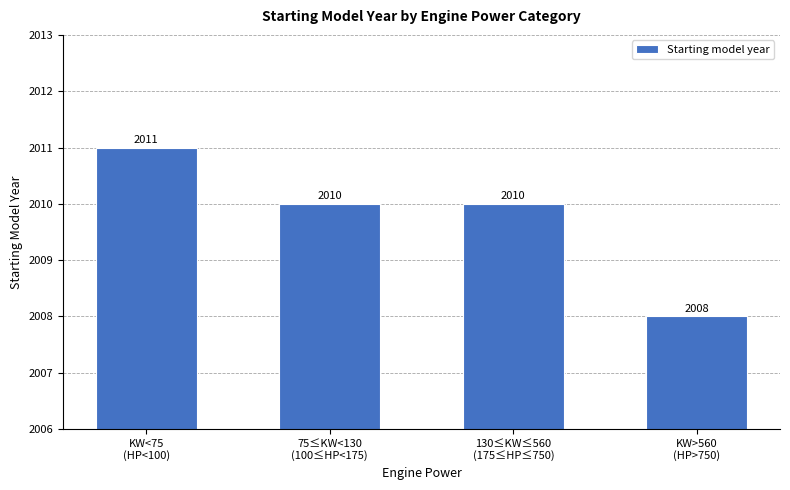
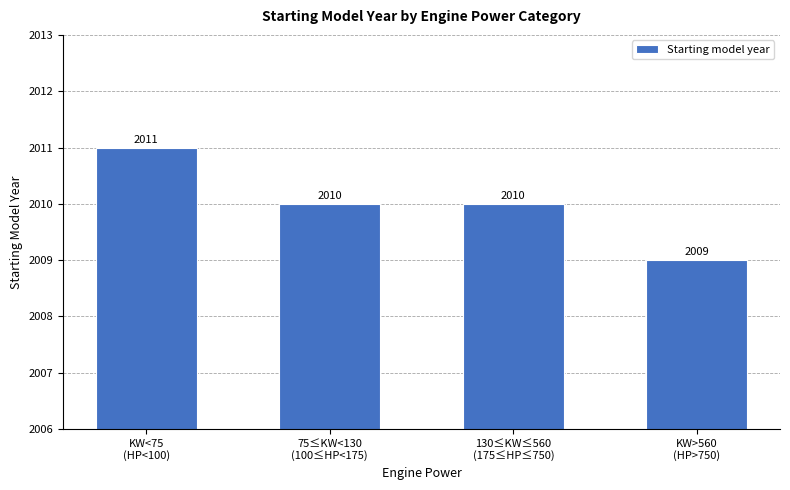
KW>560 (HP>750): 2008 -> 2009
